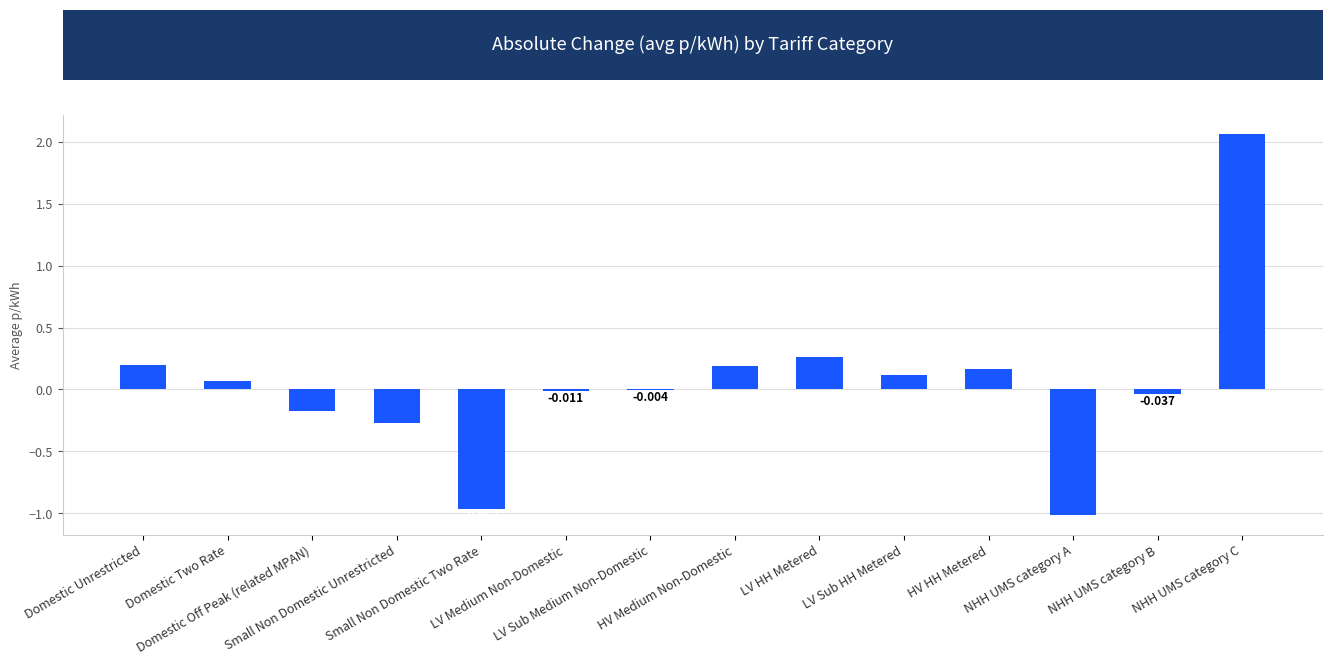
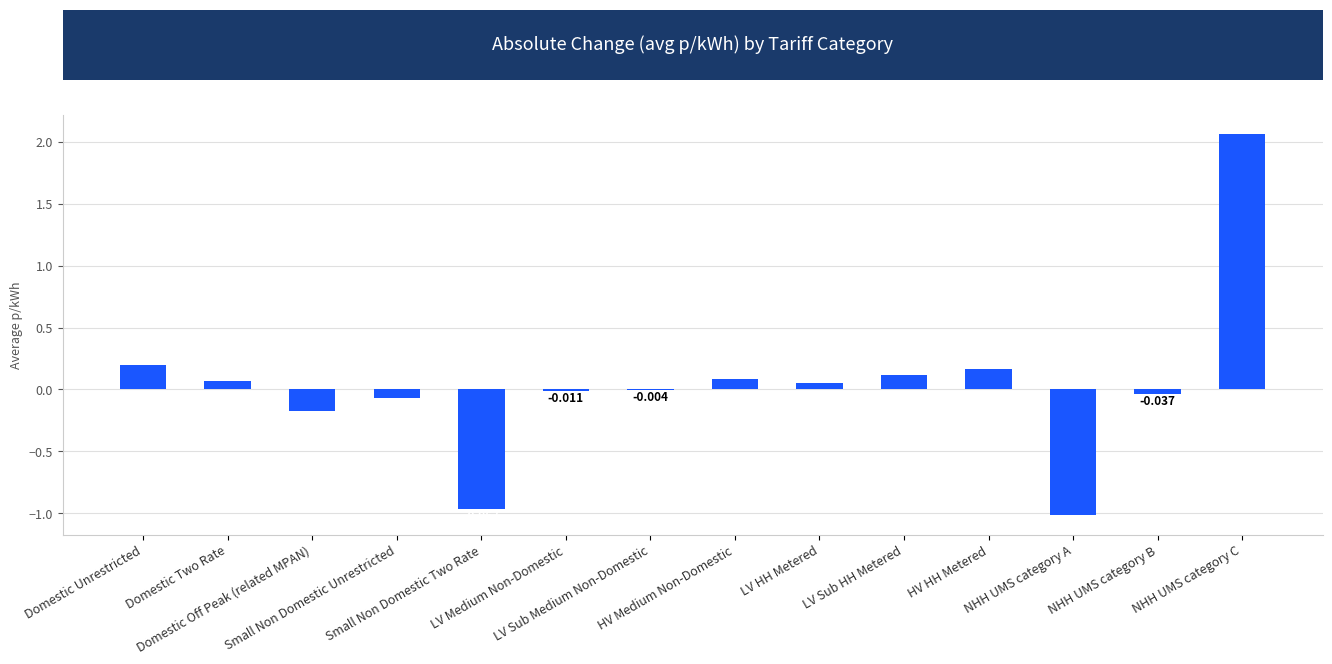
Small Non Domestic Unrestricted: -0.27 -> -0.07
HV Medium Non-Domestic: 0.19 -> 0.09
LV HH Metered: 0.26 -> 0.06
